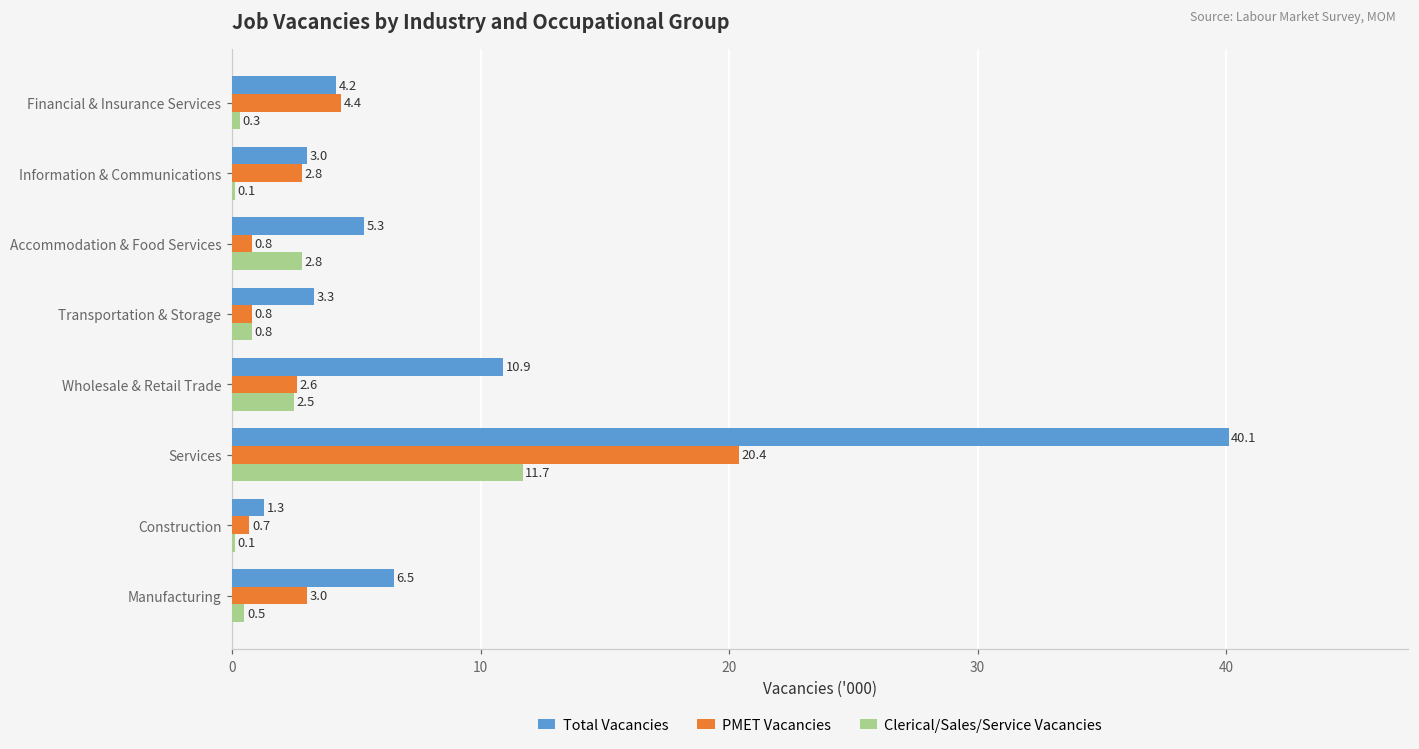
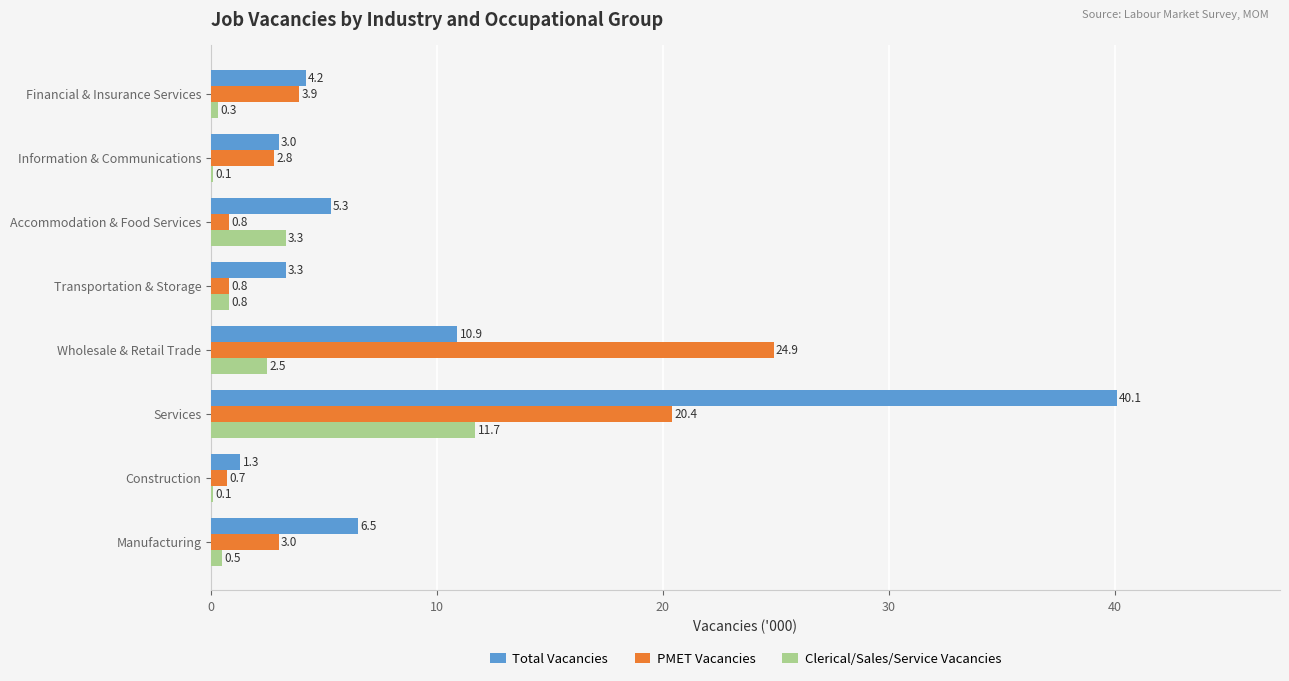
PMET Vacancies, Financial & Insurance Services: 4.4 -> 3.9
Clerical/Sales/Service Vacancies, Accommodation & Food Services: 2.8 -> 3.3
PMET Vacancies, Wholesale & Retail Trade: 2.6 -> 24.9
